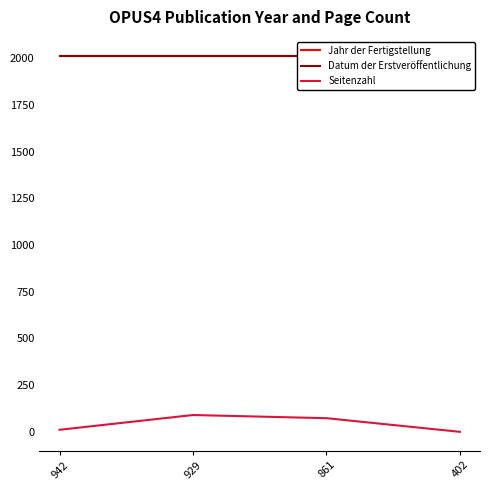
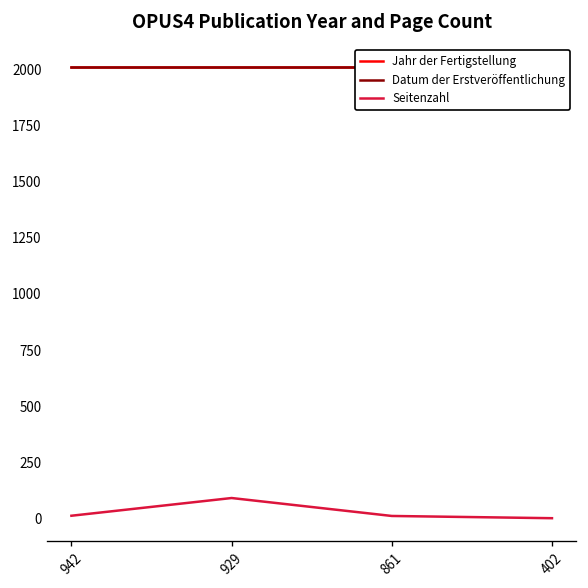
Seitenzahl, 861: 70 -> 10
